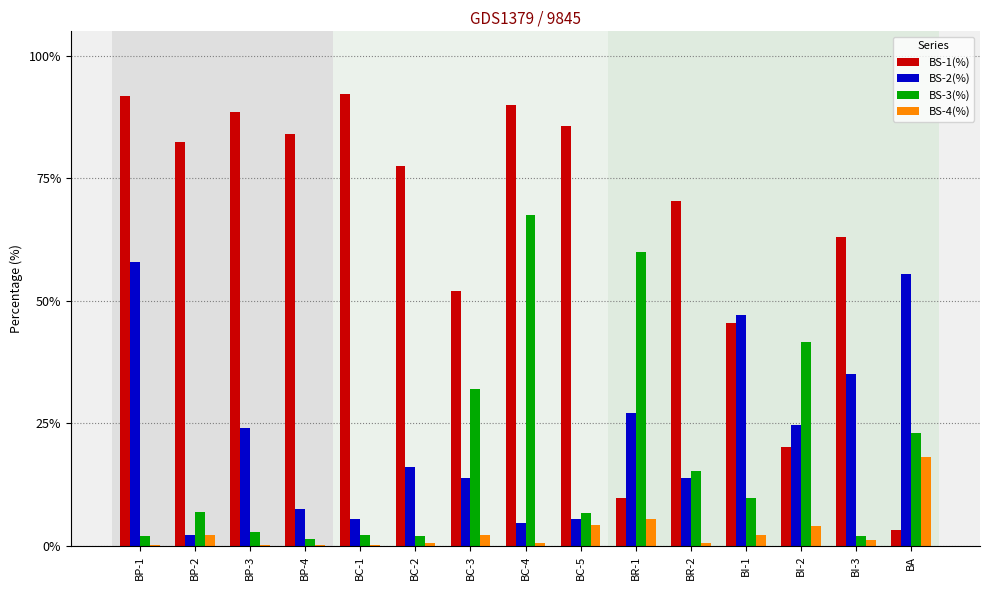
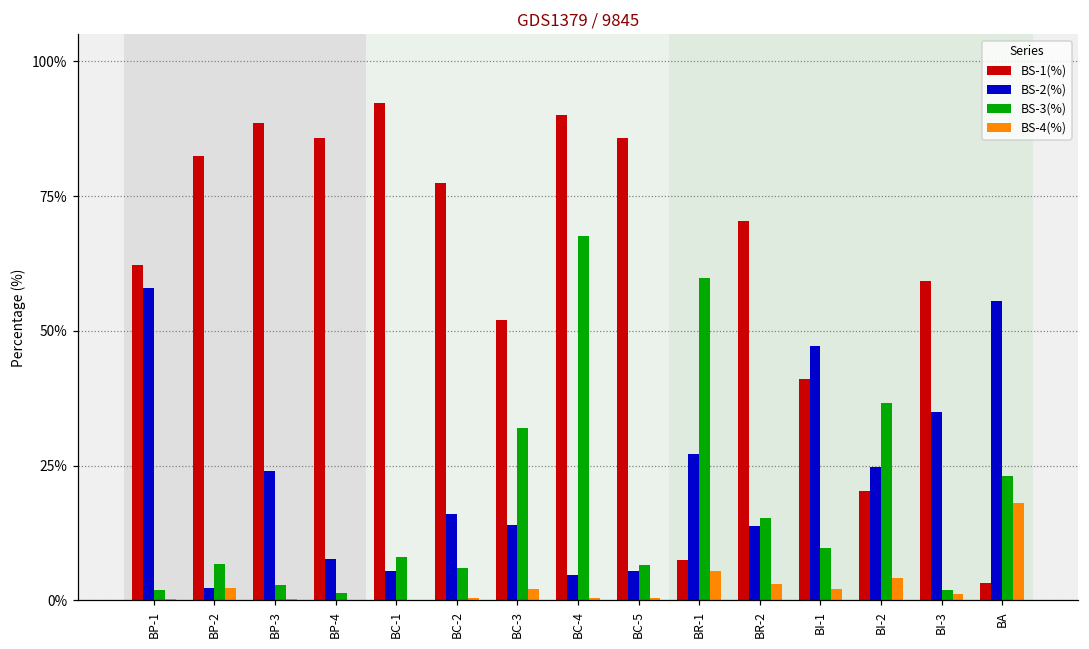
BS-1(%), BP-1: 92% -> 62%
BS-1(%), BP-4: 84% -> 86%
BS-3(%), BC-1: 2% -> 8%
BS-3(%), BC-2: 2% -> 6%
BS-4(%), BC-5: 4% -> 0%
BS-1(%), BR-1: 10% -> 8%
BS-4(%), BR-2: 1% -> 3%
BS-1(%), BI-1: 46% -> 41%
BS-3(%), BI-2: 42% -> 37%
BS-1(%), BI-3: 63% -> 59%
